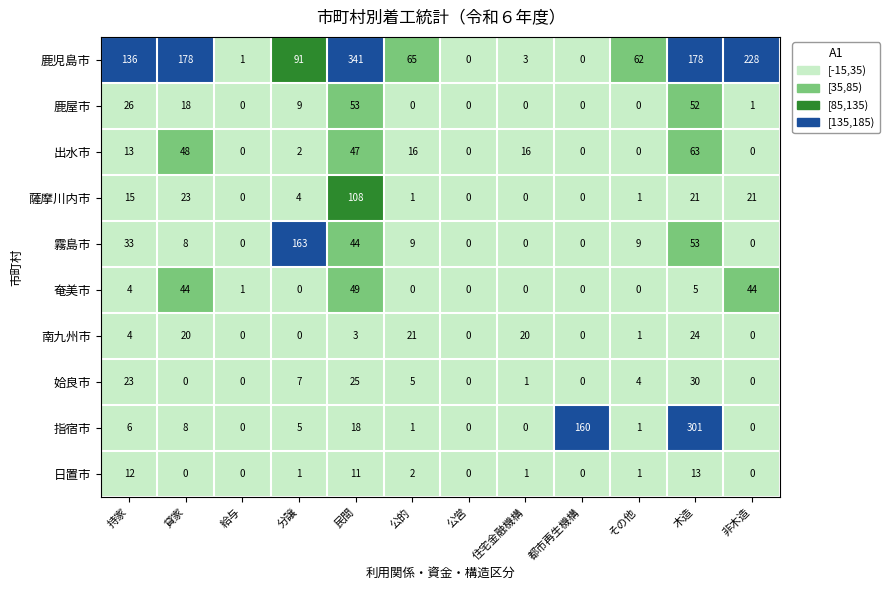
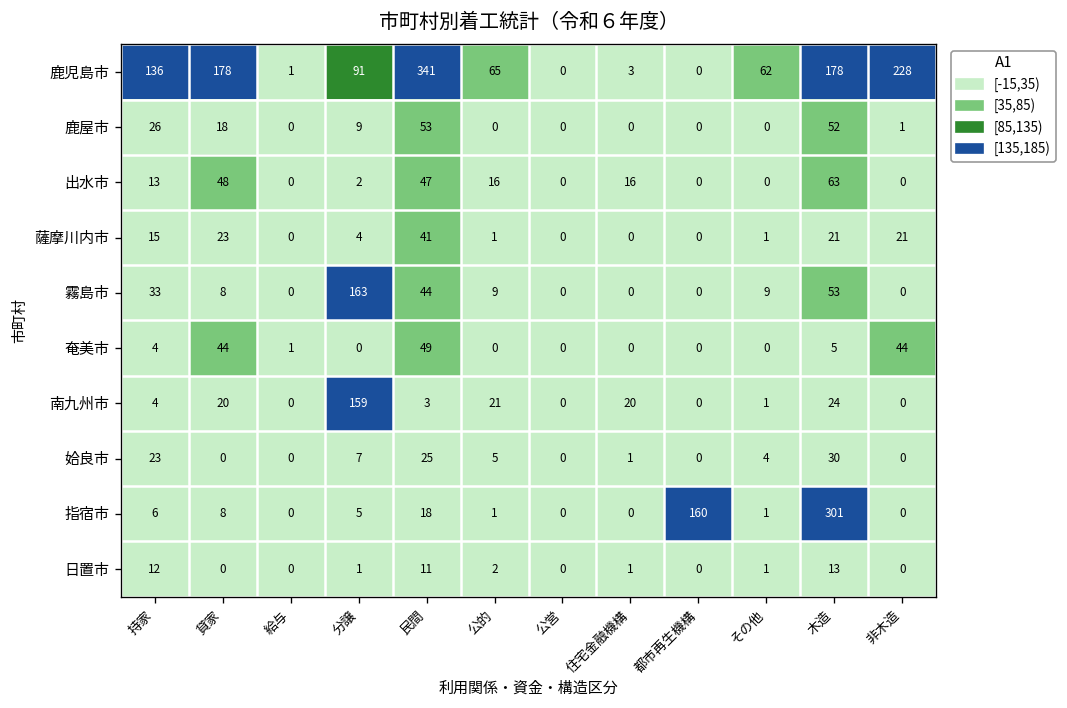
薩摩川内市, 民間: 108 -> 41
南九州市, 分譲: 0 -> 159
